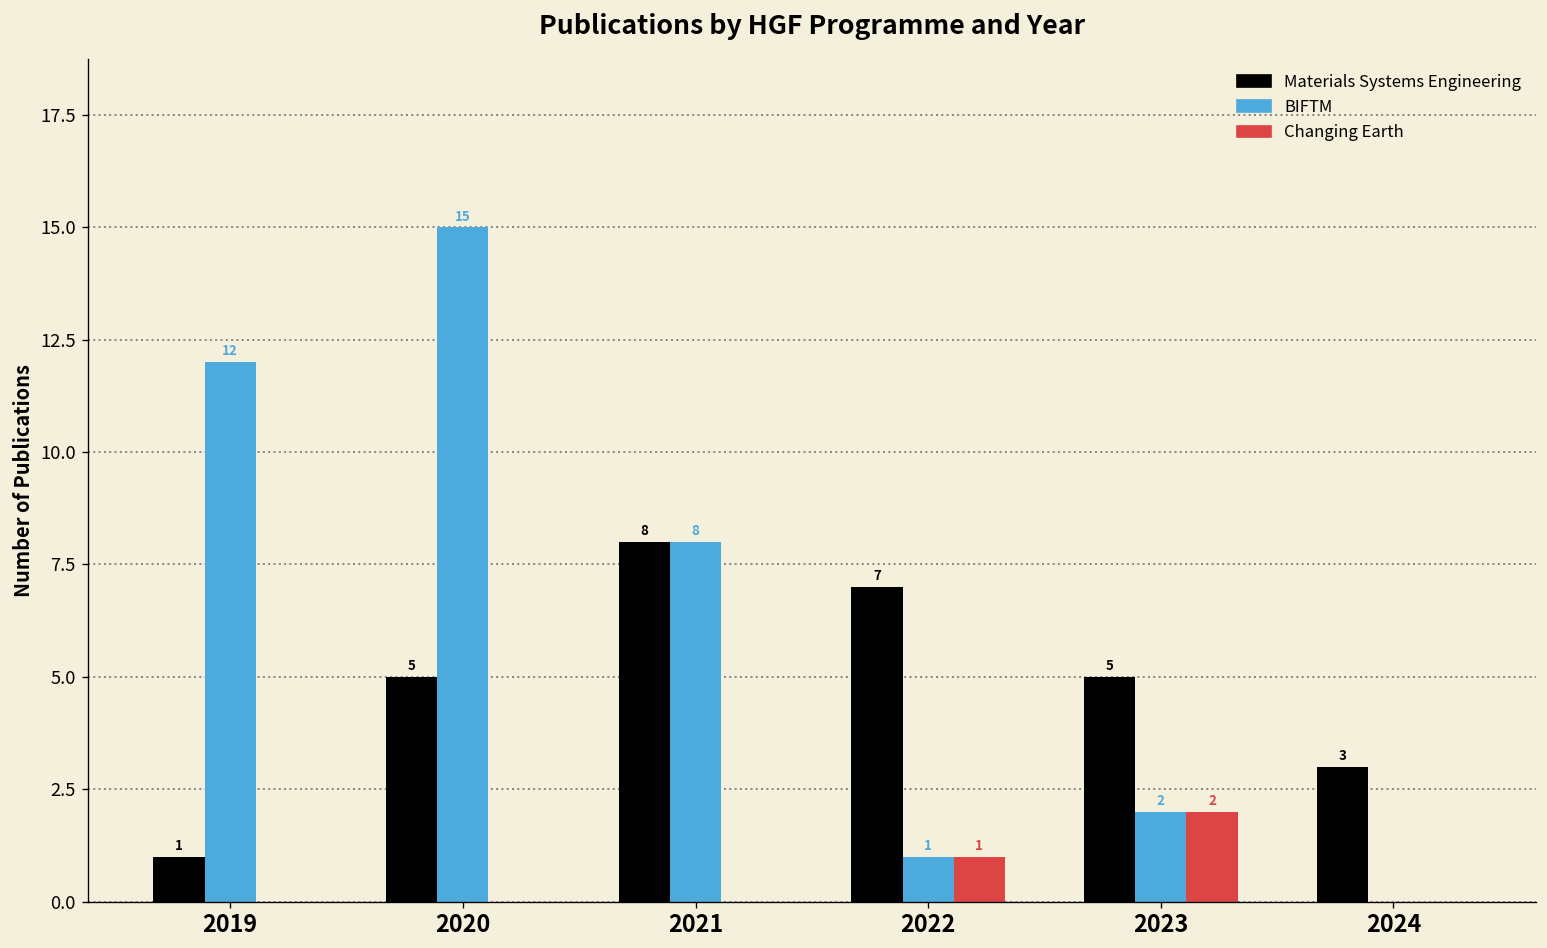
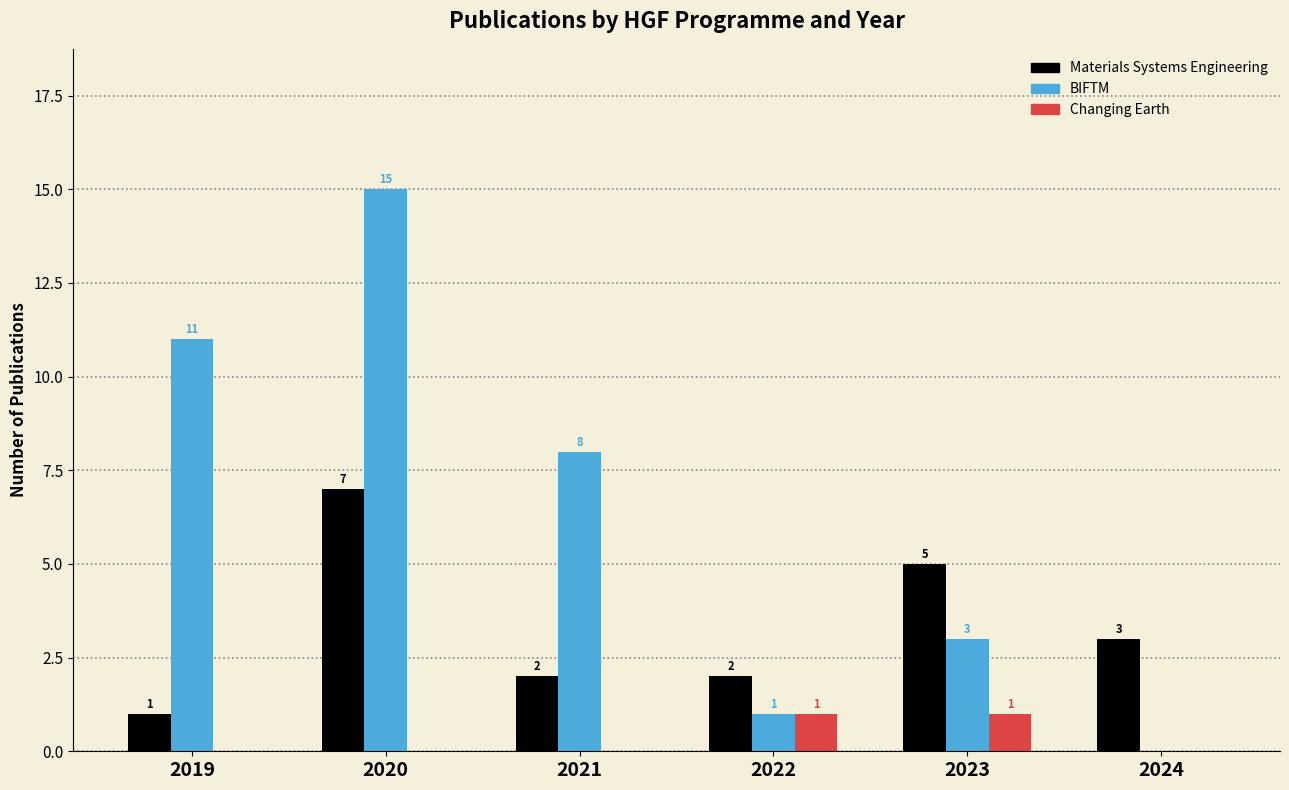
BIFTM, 2019: 12 -> 11
Materials Systems Engineering, 2020: 5 -> 7
Materials Systems Engineering, 2021: 8 -> 2
Materials Systems Engineering, 2022: 7 -> 2
BIFTM, 2023: 2 -> 3
Changing Earth, 2023: 2 -> 1
